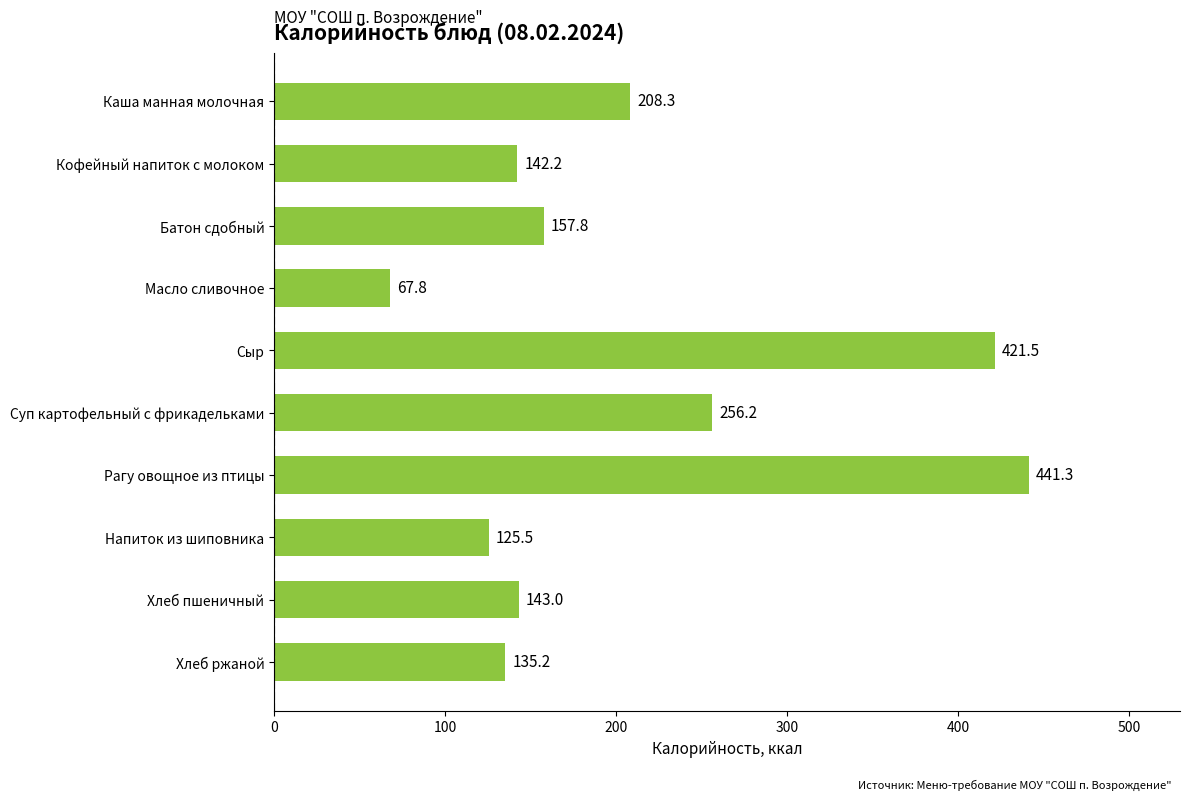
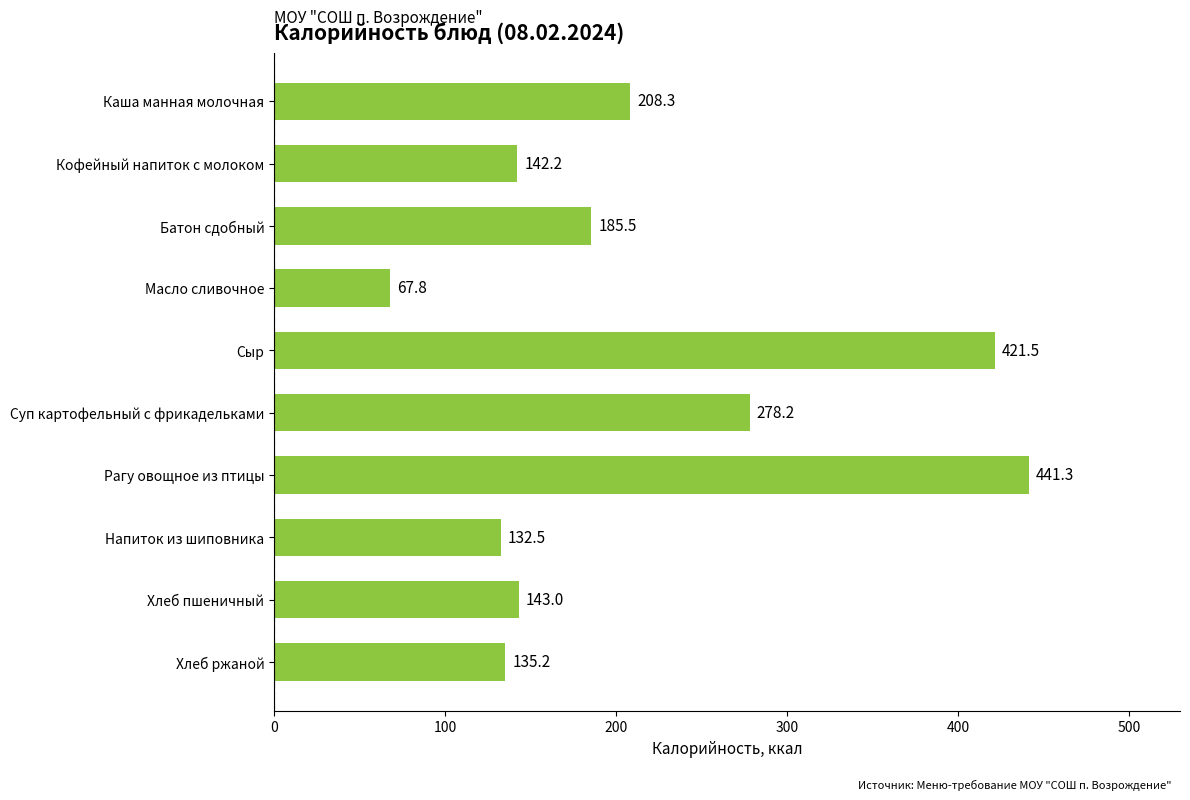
Батон сдобный: 157.8 -> 185.5
Суп картофельный с фрикадельками: 256.2 -> 278.2
Напиток из шиповника: 125.5 -> 132.5
